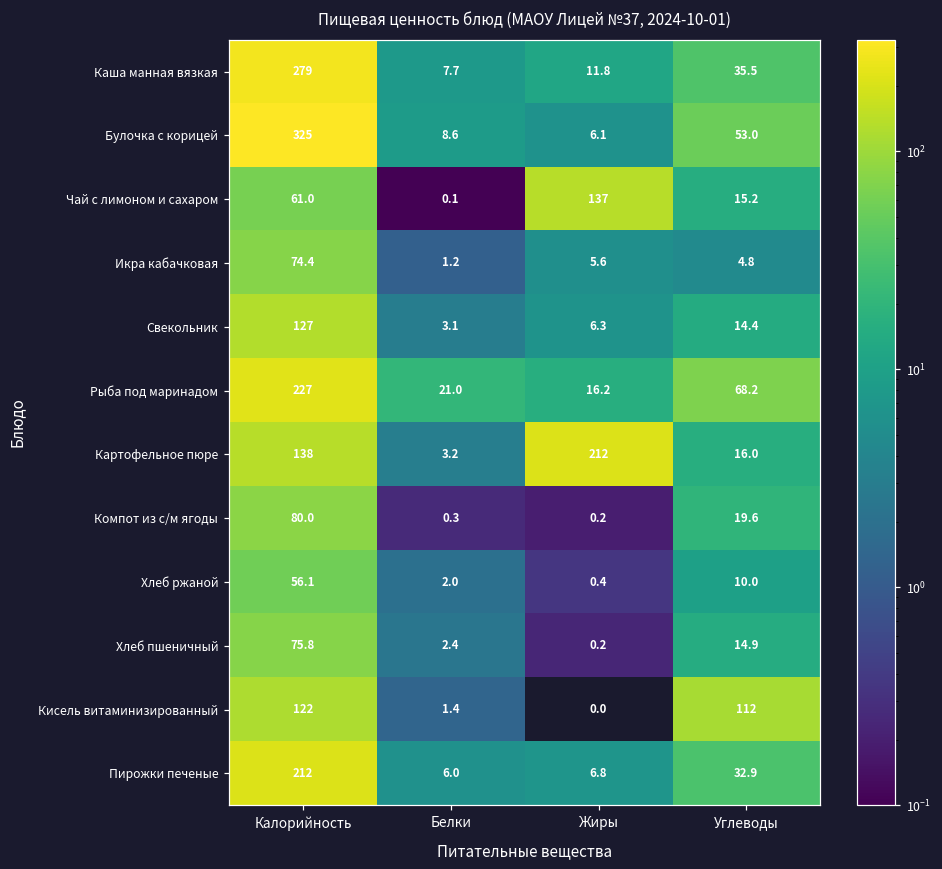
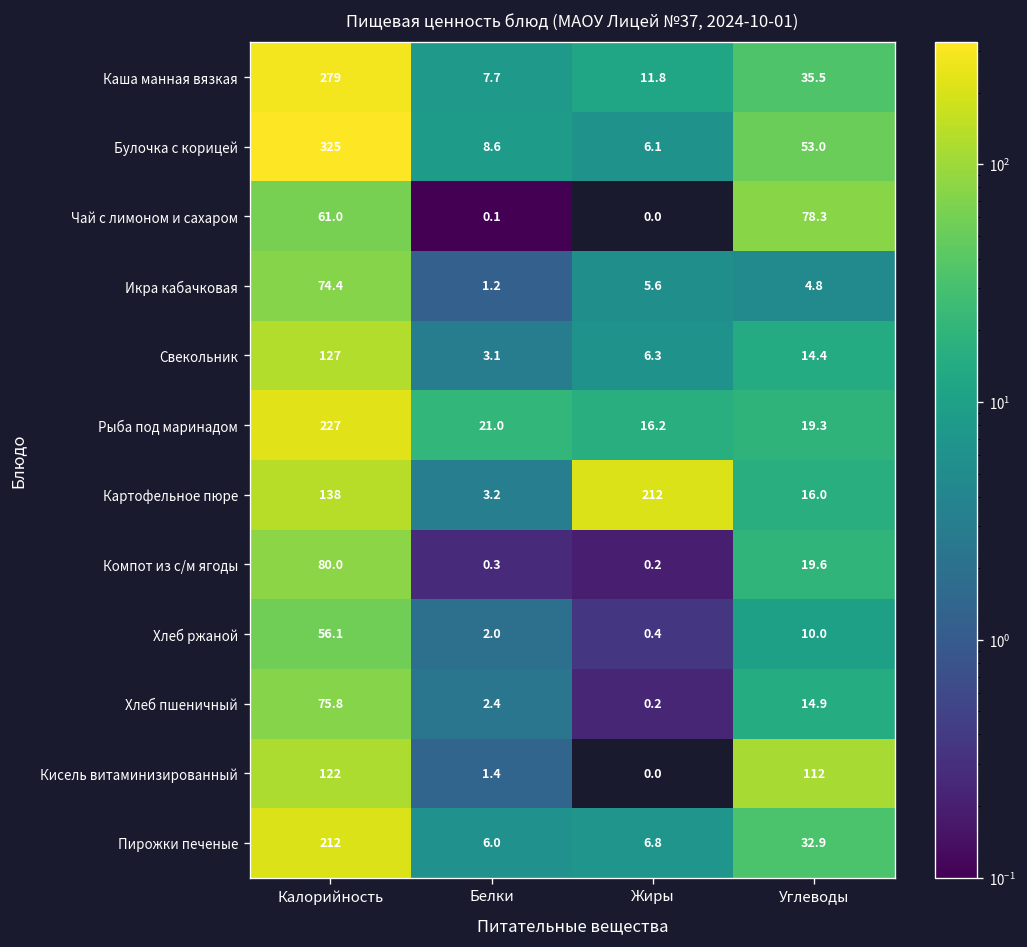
Чай с лимоном и сахаром, Жиры: 137 -> 0.0
Чай с лимоном и сахаром, Углеводы: 15.2 -> 78.3
Рыба под маринадом, Углеводы: 68.2 -> 19.3
